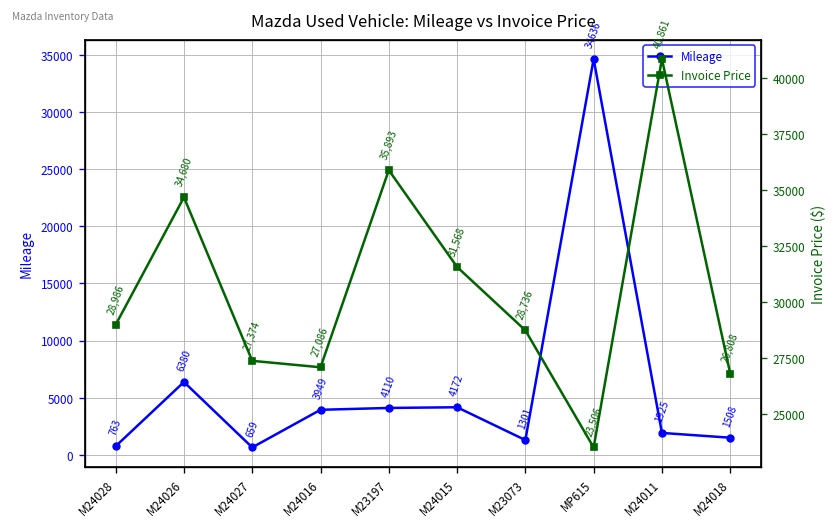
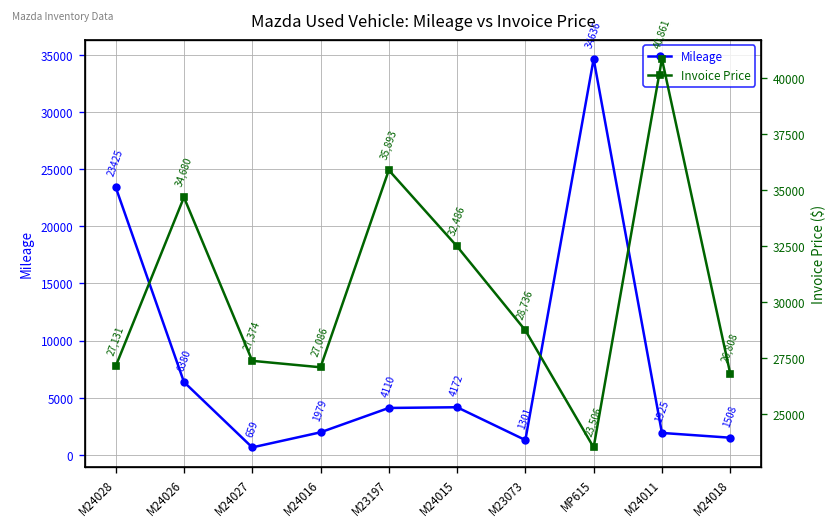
Mileage, M24028: 763 -> 23425
Mileage, M24016: 3949 -> 1979
Invoice Price, M24028: 28,986 -> 27,131
Invoice Price, M24015: 31,568 -> 32,486
